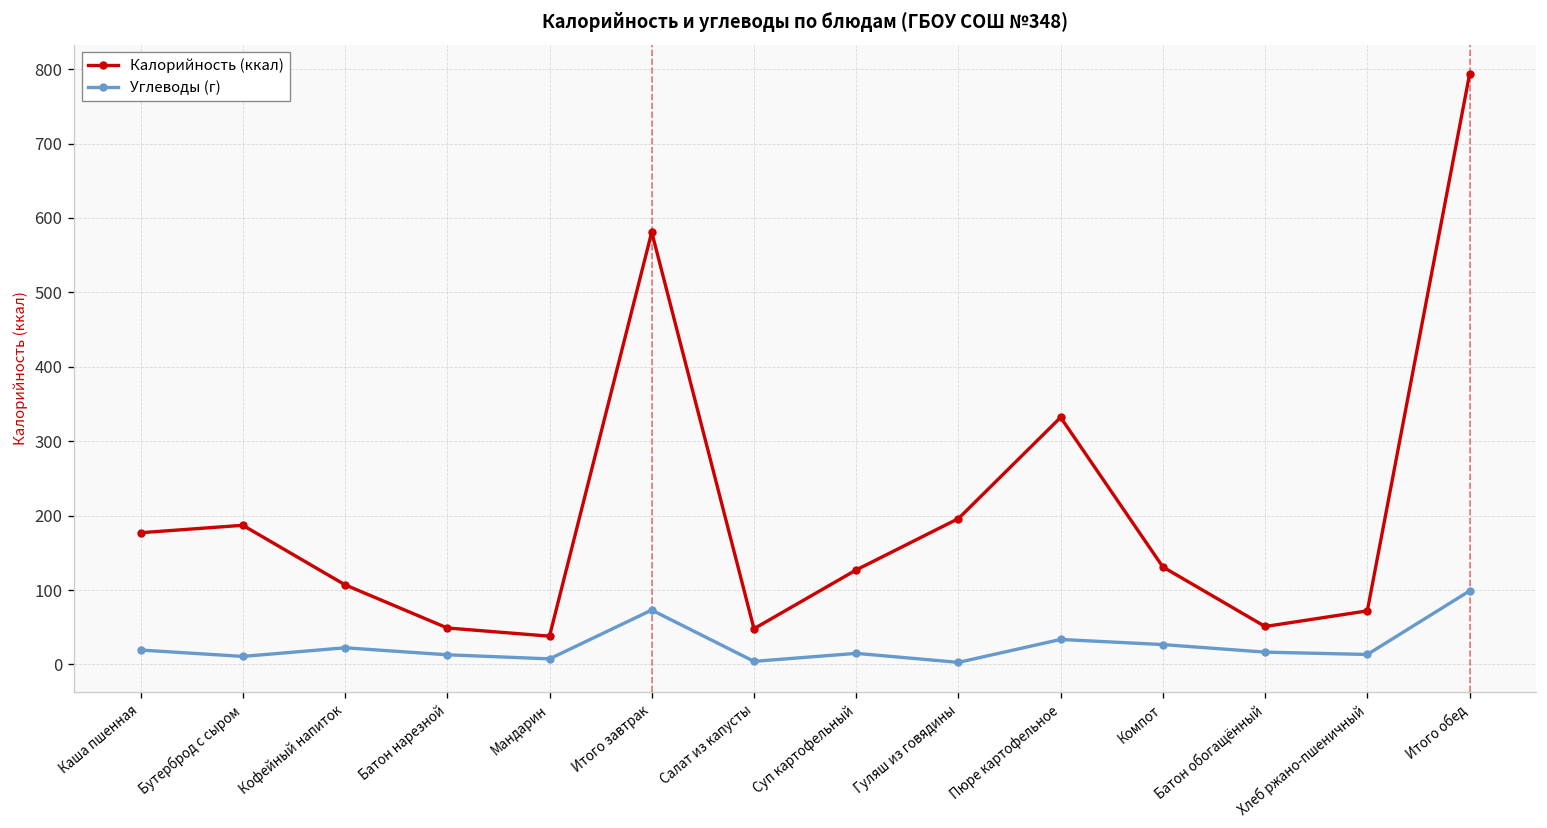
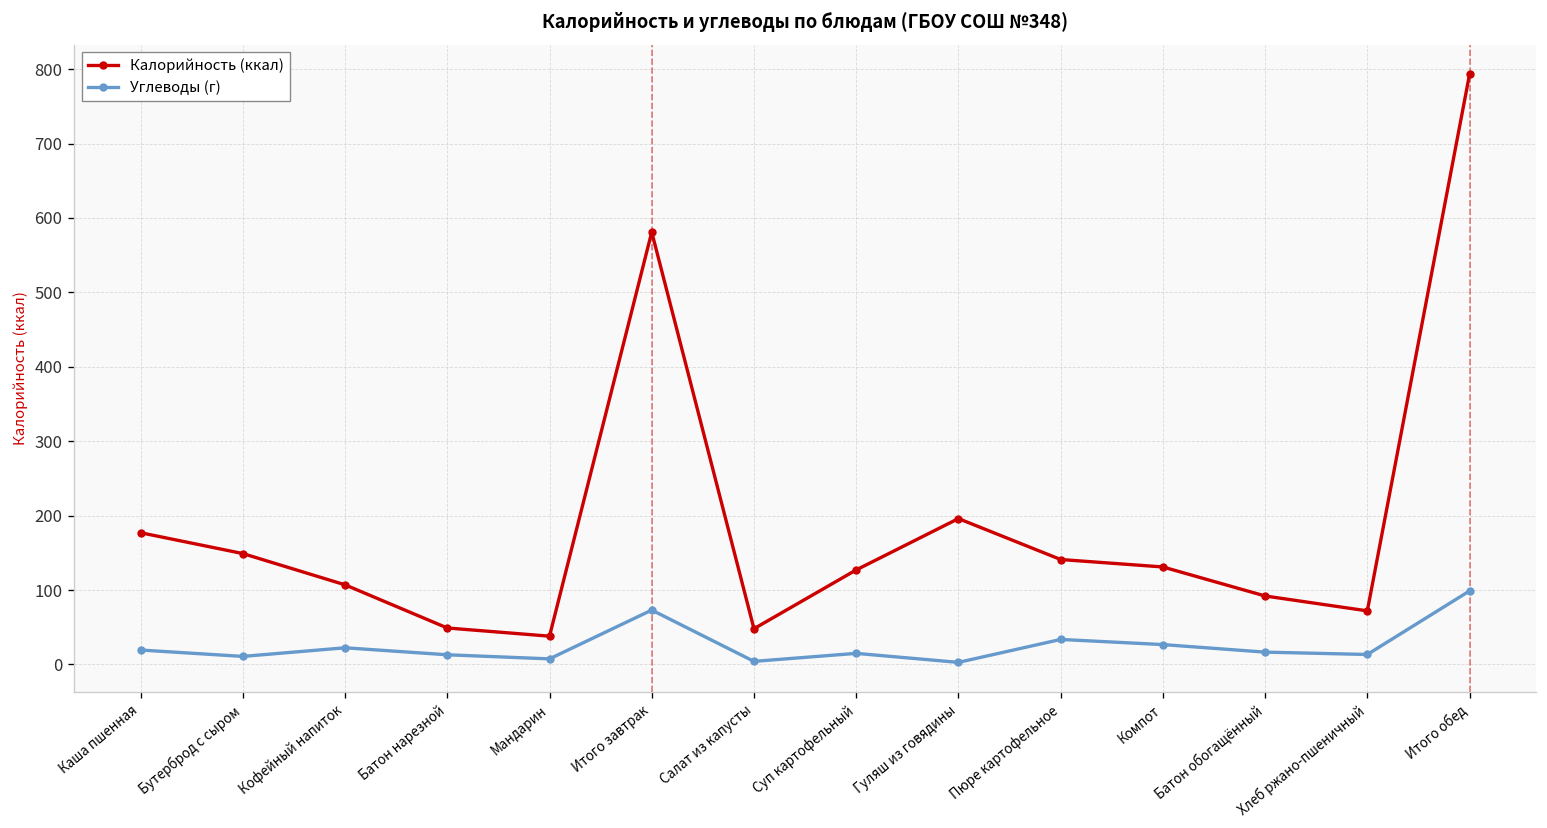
Калорийность (ккал), Бутерброд с сыром: 190 -> 150
Калорийность (ккал), Пюре картофельное: 330 -> 140
Калорийность (ккал), Батон обогащённый: 50 -> 90
